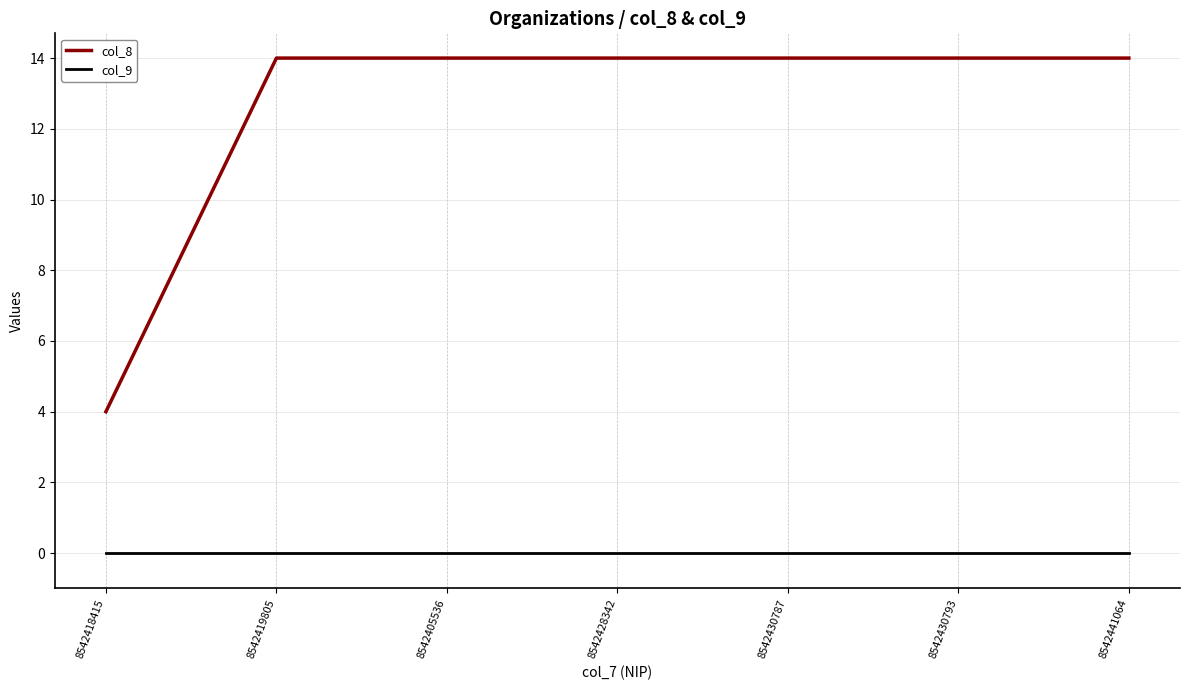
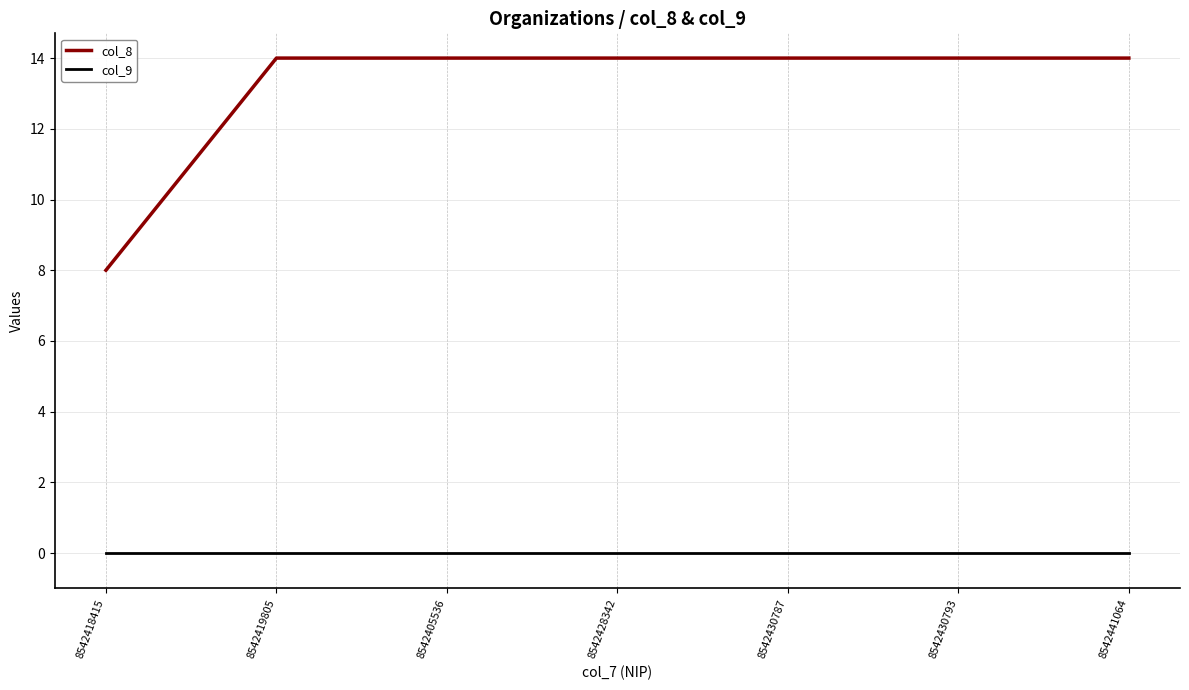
col_8, 8542418415: 4 -> 8
